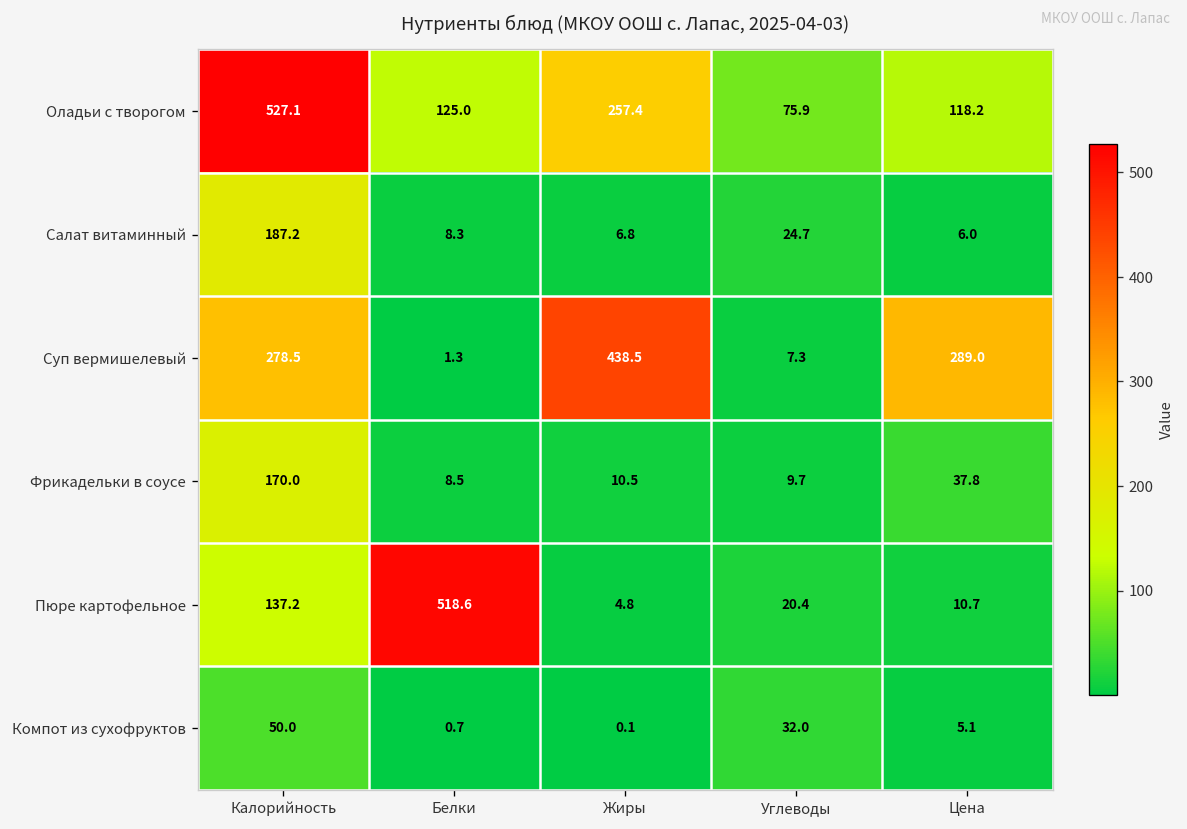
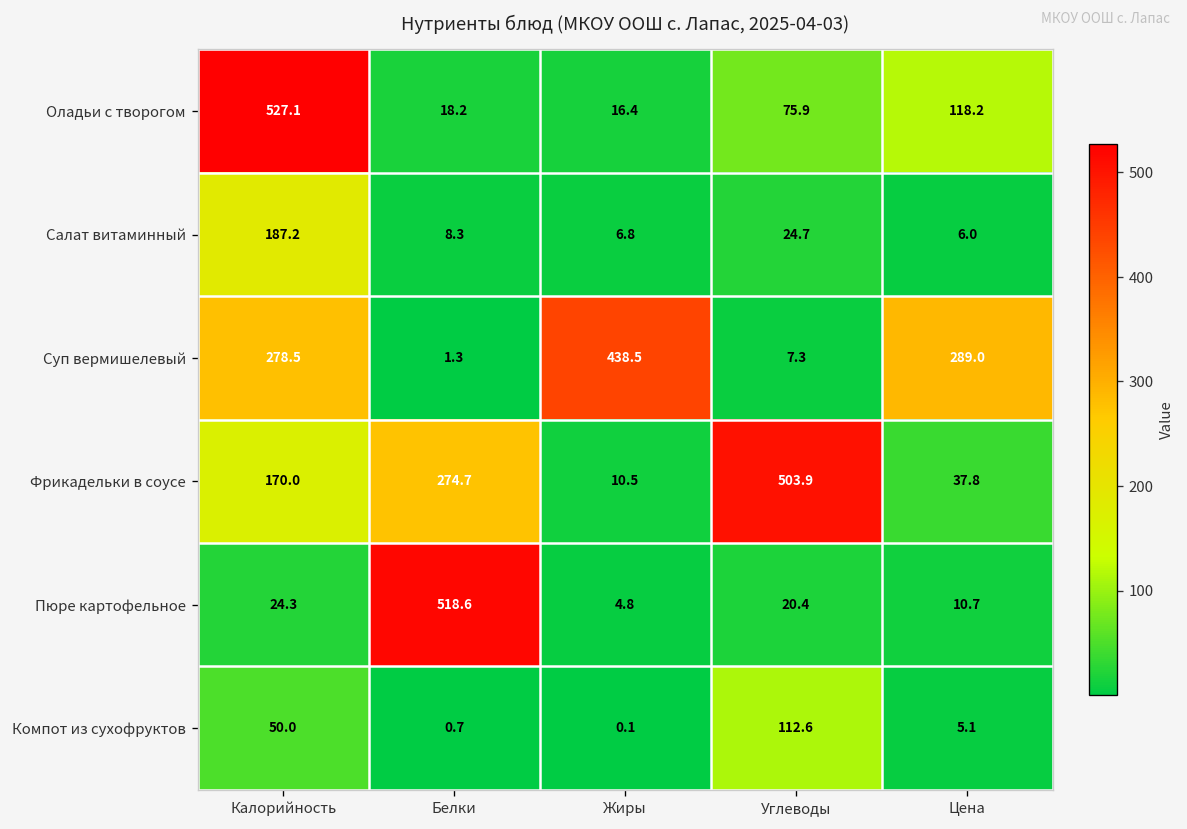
Оладьи с творогом, Белки: 125.0 -> 18.2
Оладьи с творогом, Жиры: 257.4 -> 16.4
Фрикадельки в соусе, Белки: 8.5 -> 274.7
Фрикадельки в соусе, Углеводы: 9.7 -> 503.9
Пюре картофельное, Калорийность: 137.2 -> 24.3
Компот из сухофруктов, Углеводы: 32.0 -> 112.6
